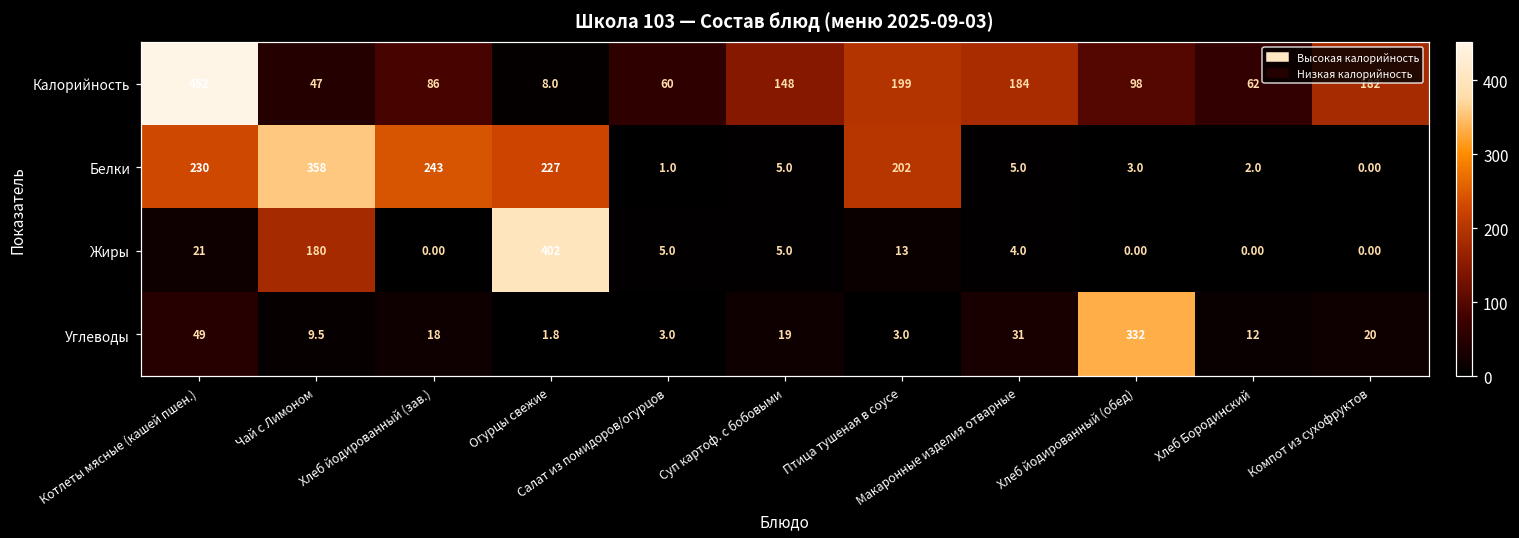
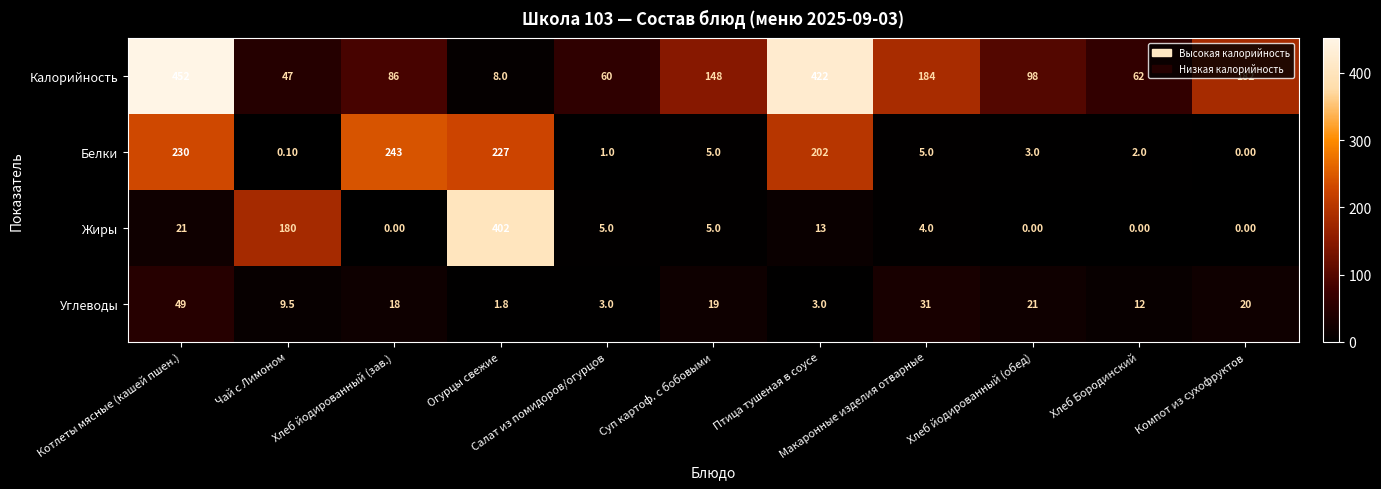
Калорийность, Птица тушеная в соусе: 199 -> 422
Белки, Чай с Лимоном: 358 -> 0.10
Углеводы, Хлеб йодированный (обед): 332 -> 21
